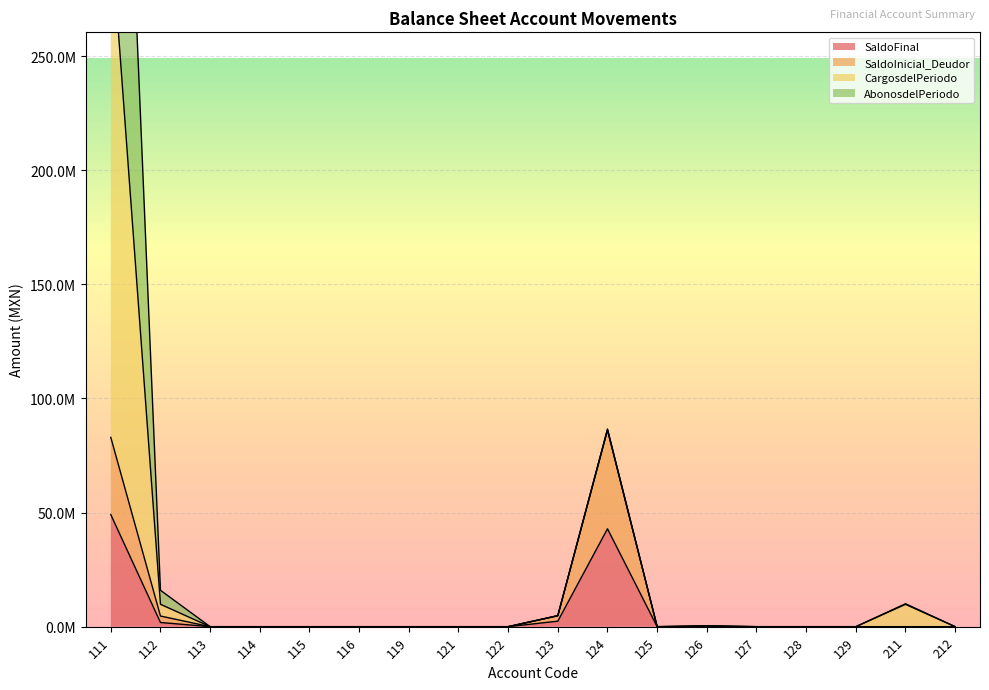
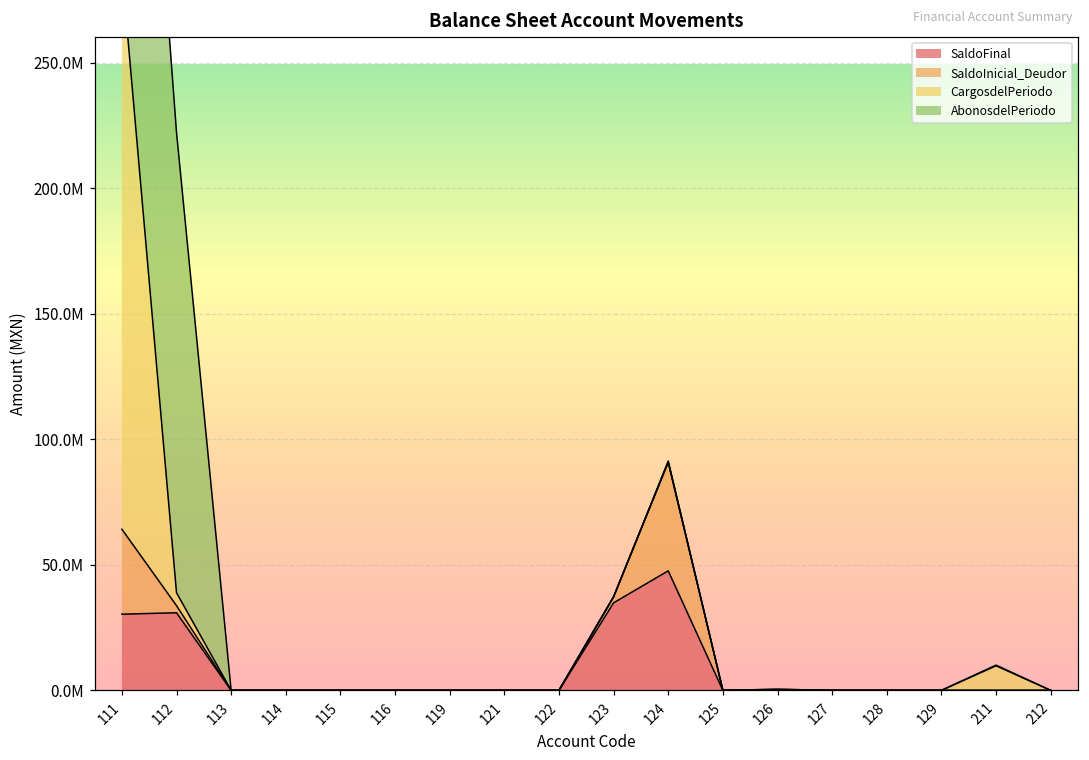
SaldoFinal, 111: 49000000 -> 30000000
SaldoFinal, 112: 2000000 -> 31000000
AbonosdelPeriodo, 112: 6000000 -> 183000000
SaldoFinal, 123: 2000000 -> 35000000
SaldoFinal, 124: 43000000 -> 48000000
